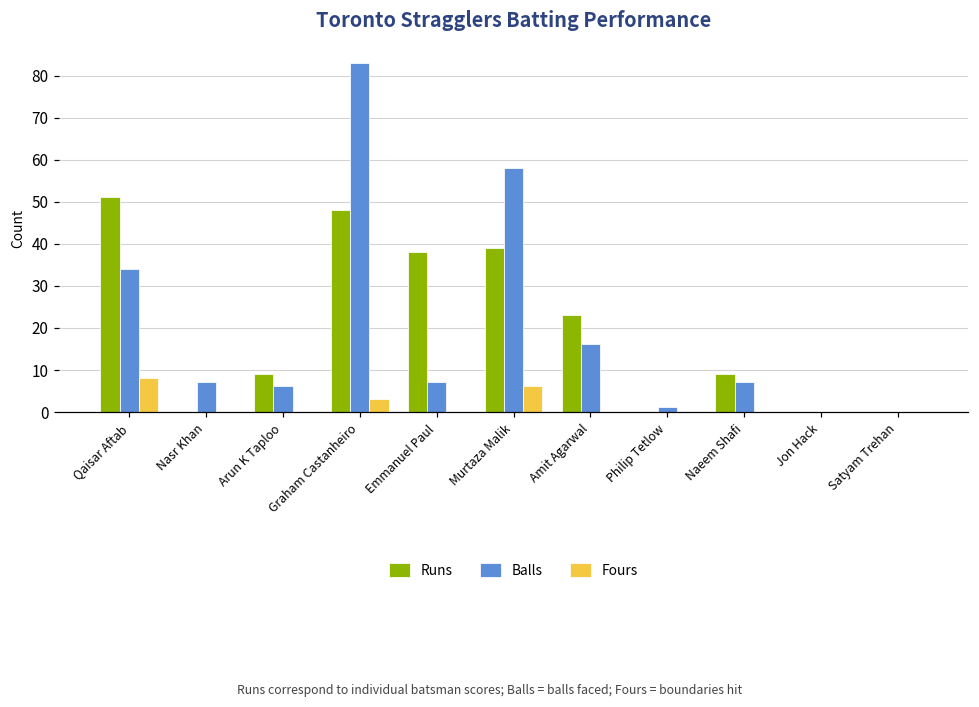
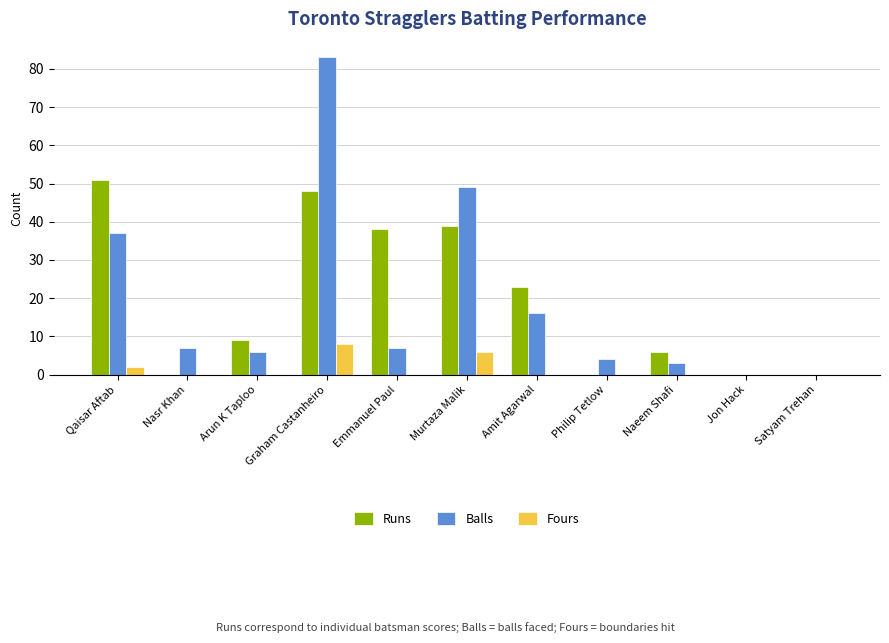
Balls, Qaisar Aftab: 34 -> 37
Fours, Qaisar Aftab: 8 -> 2
Fours, Graham Castanheiro: 3 -> 8
Balls, Murtaza Malik: 58 -> 49
Balls, Philip Tetlow: 1 -> 4
Runs, Naeem Shafi: 9 -> 6
Balls, Naeem Shafi: 7 -> 3
